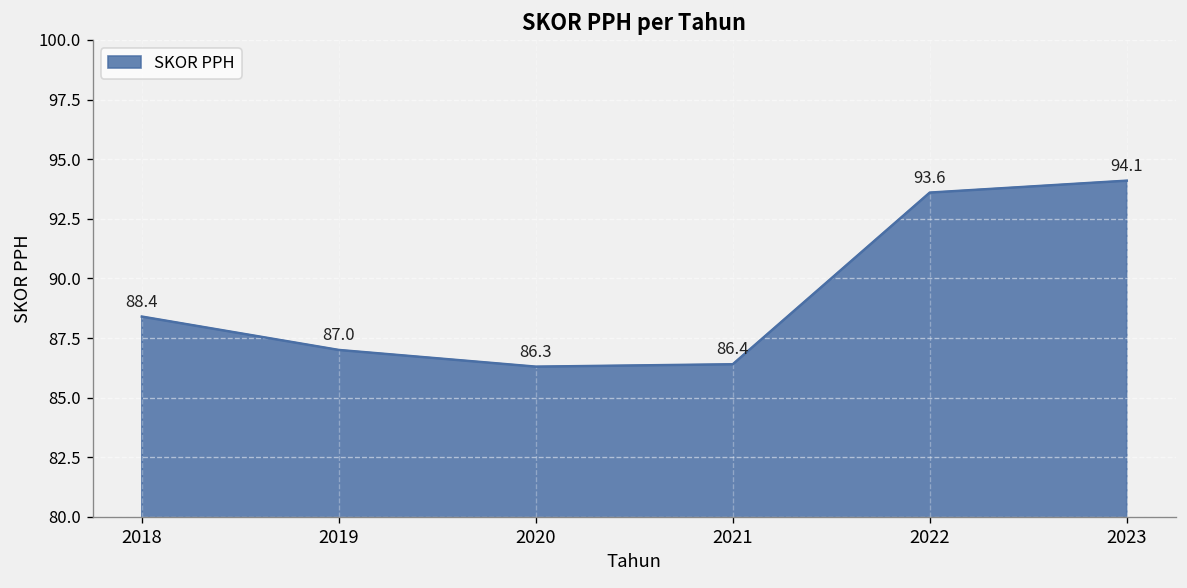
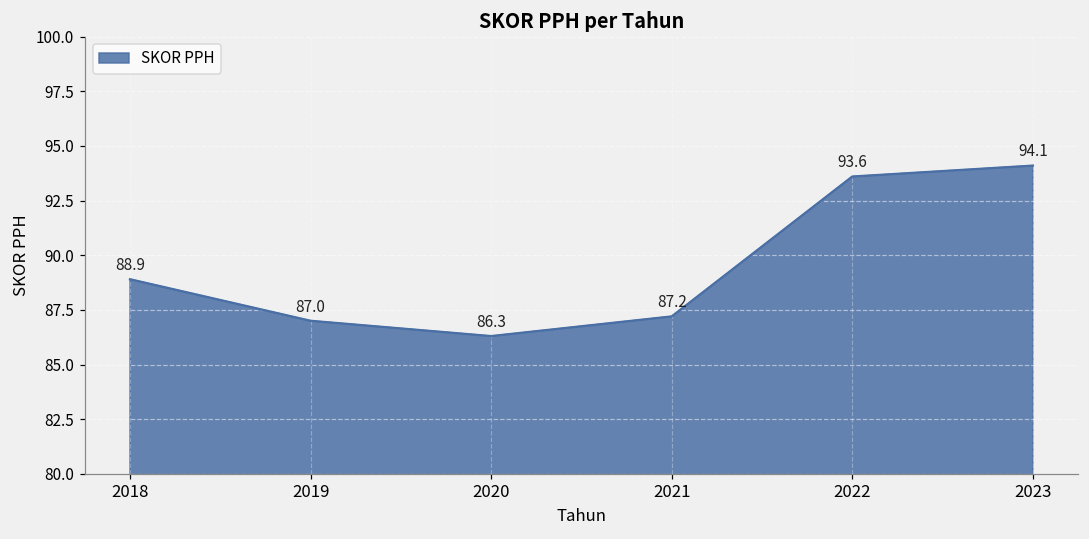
2018: 88.4 -> 88.9
2021: 86.4 -> 87.2
